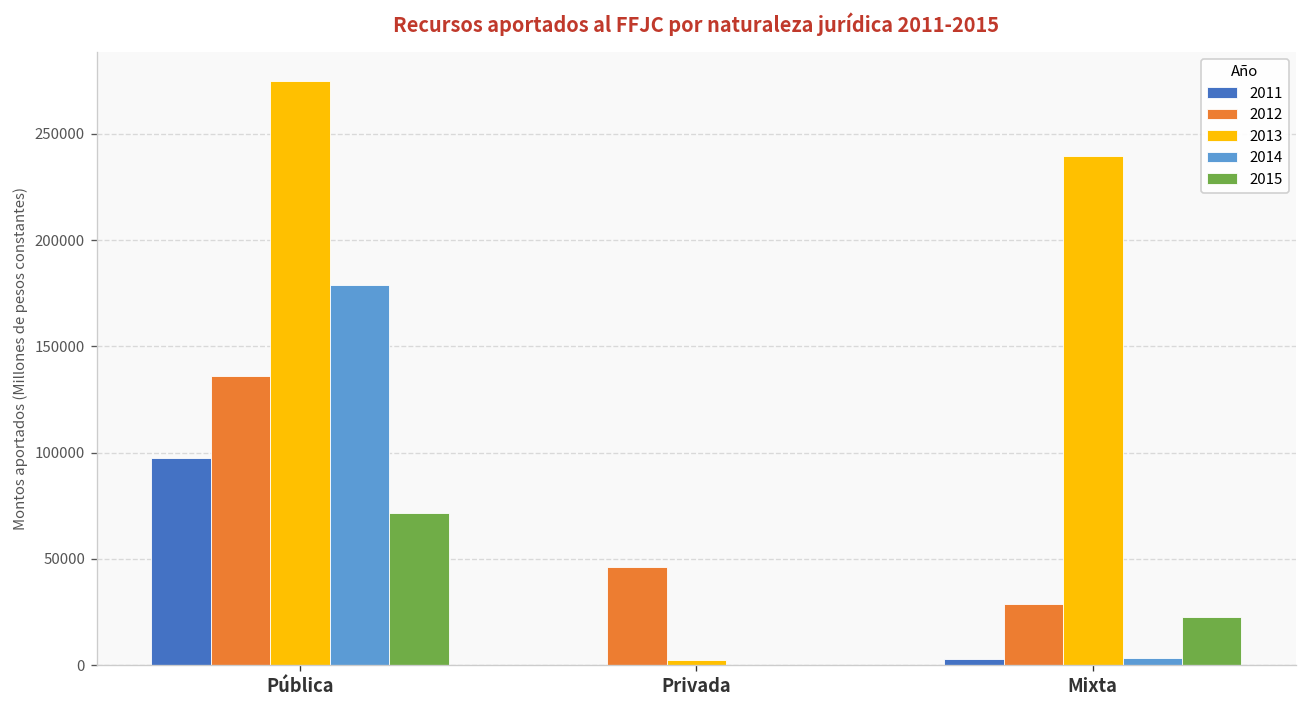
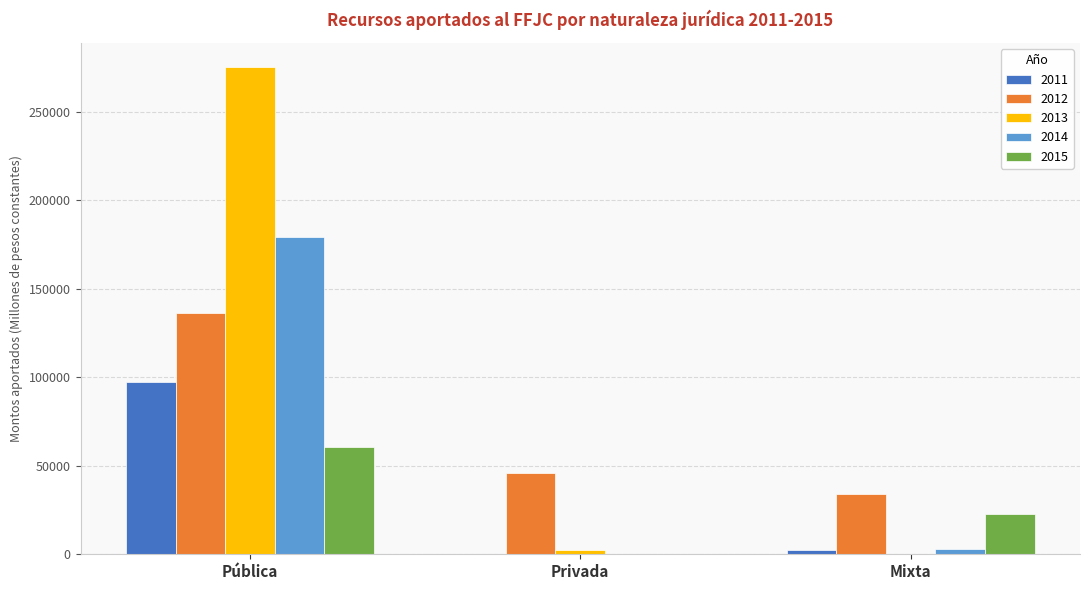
2015, Pública: 72000 -> 61000
2012, Mixta: 29000 -> 34000
2013, Mixta: 240000 -> 0
